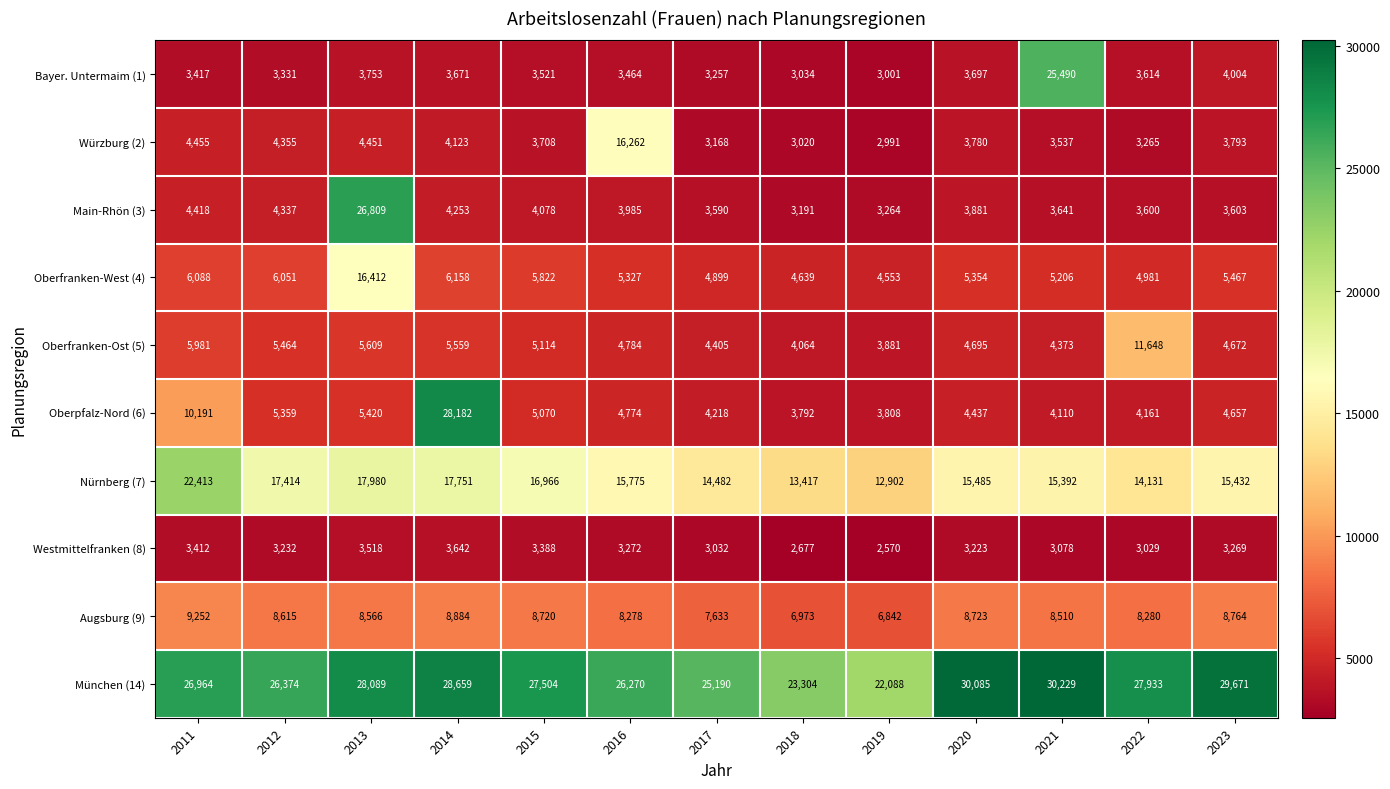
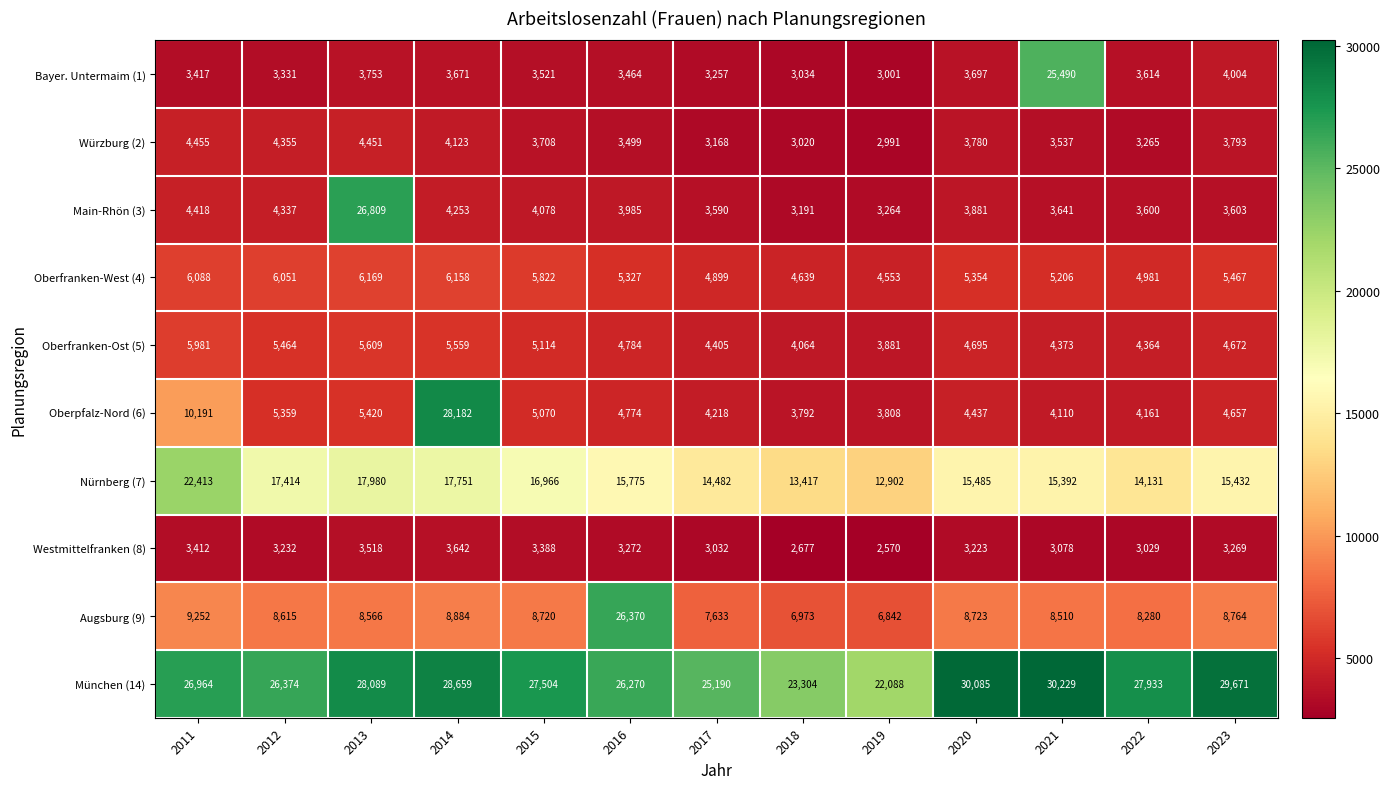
Würzburg (2), 2016: 16,262 -> 3,499
Oberfranken-West (4), 2013: 16,412 -> 6,169
Oberfranken-Ost (5), 2022: 11,648 -> 4,364
Augsburg (9), 2016: 8,278 -> 26,370
